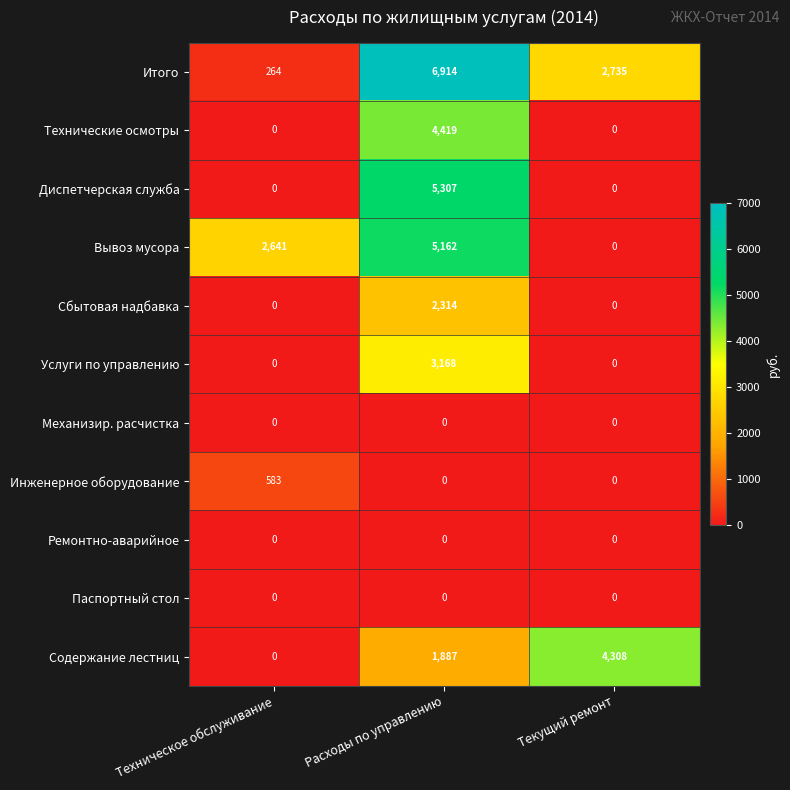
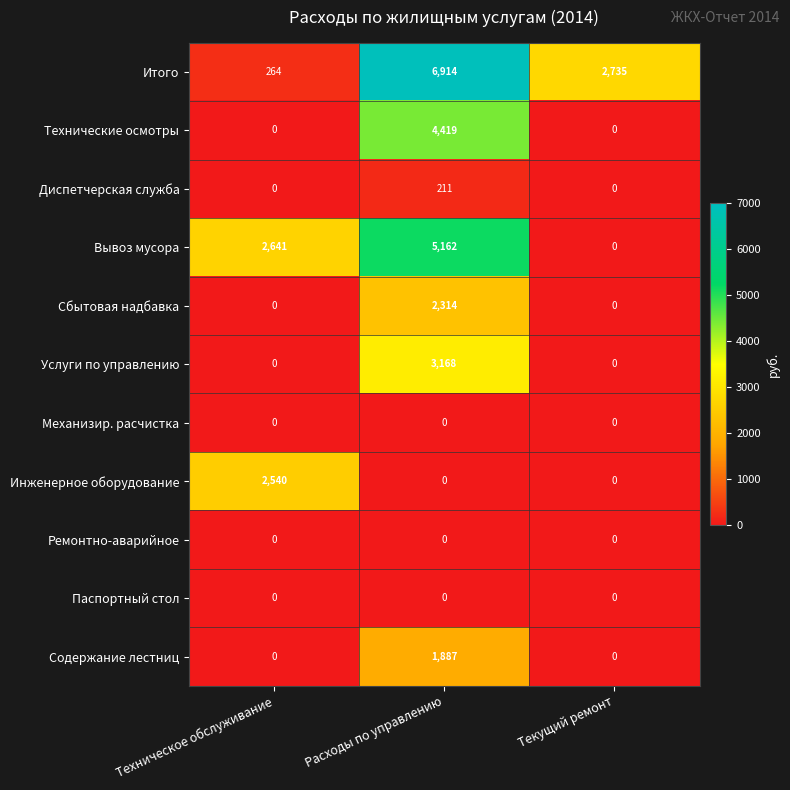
Диспетчерская служба, Расходы по управлению: 5,307 -> 211
Инженерное оборудование, Техническое обслуживание: 583 -> 2,540
Содержание лестниц, Текущий ремонт: 4,308 -> 0
